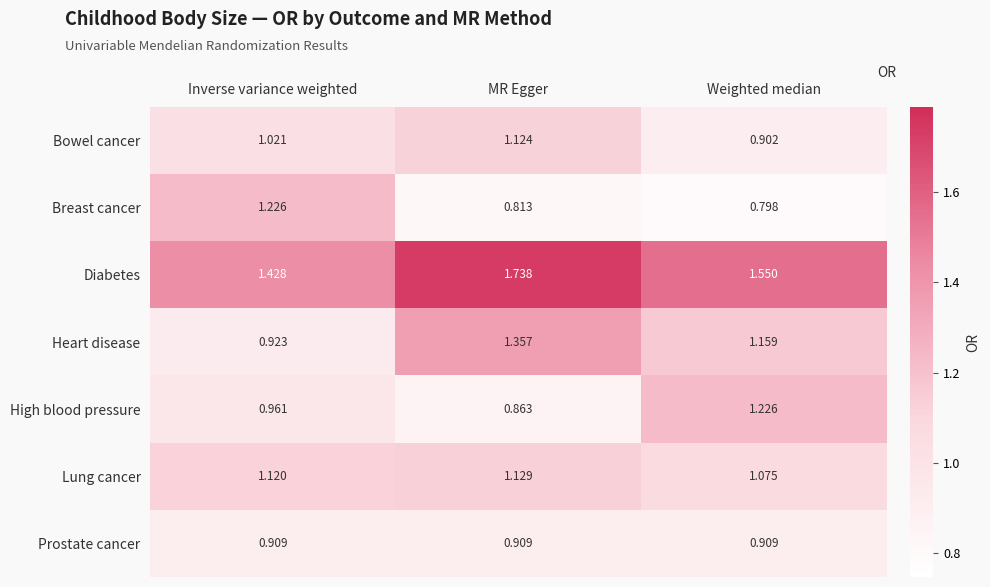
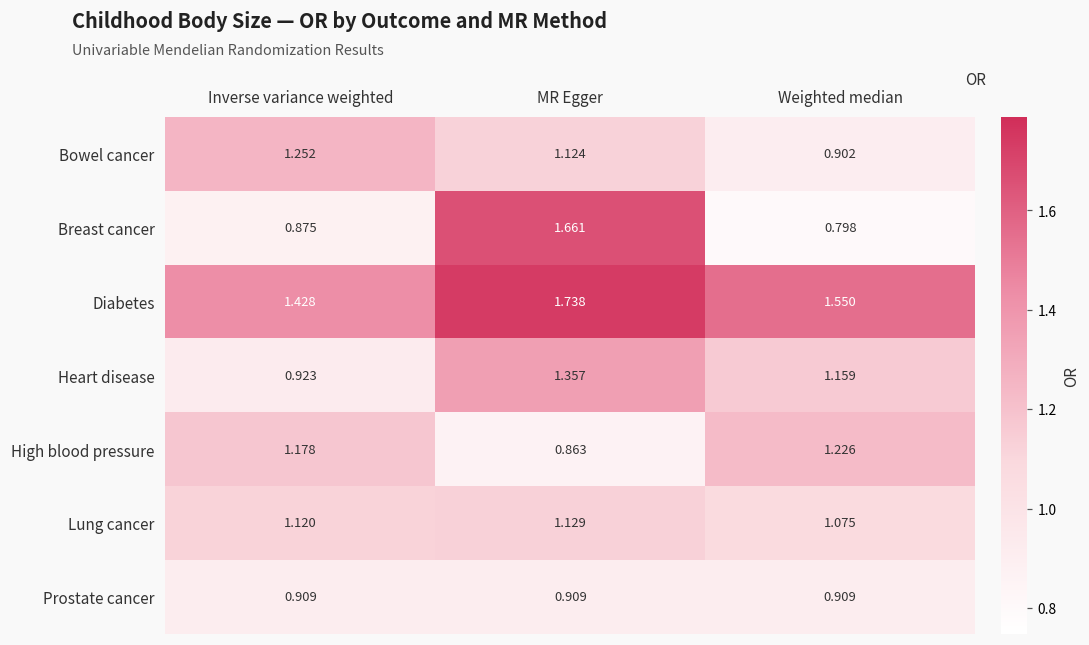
Bowel cancer, Inverse variance weighted: 1.021 -> 1.252
Breast cancer, Inverse variance weighted: 1.226 -> 0.875
Breast cancer, MR Egger: 0.813 -> 1.661
High blood pressure, Inverse variance weighted: 0.961 -> 1.178
